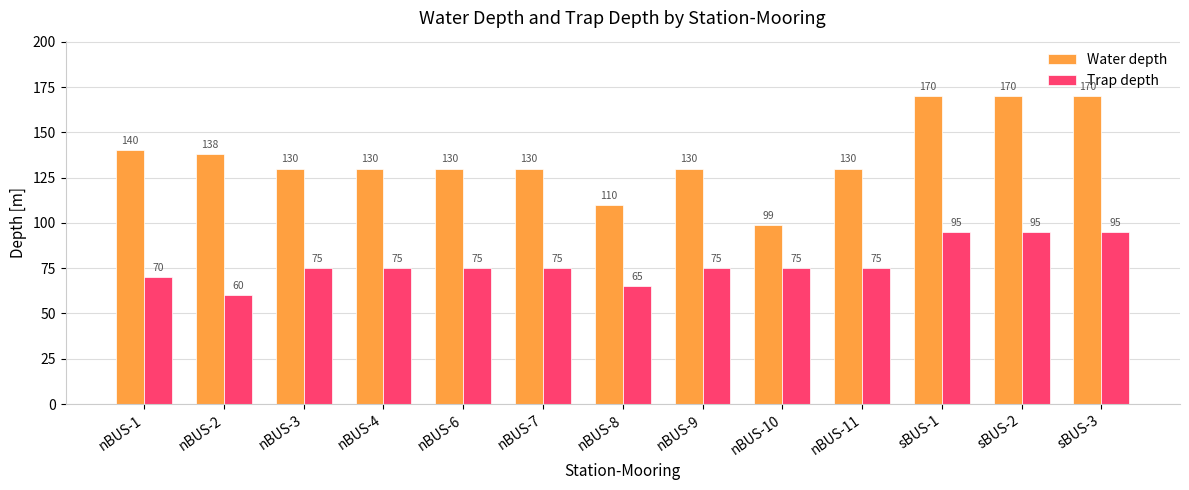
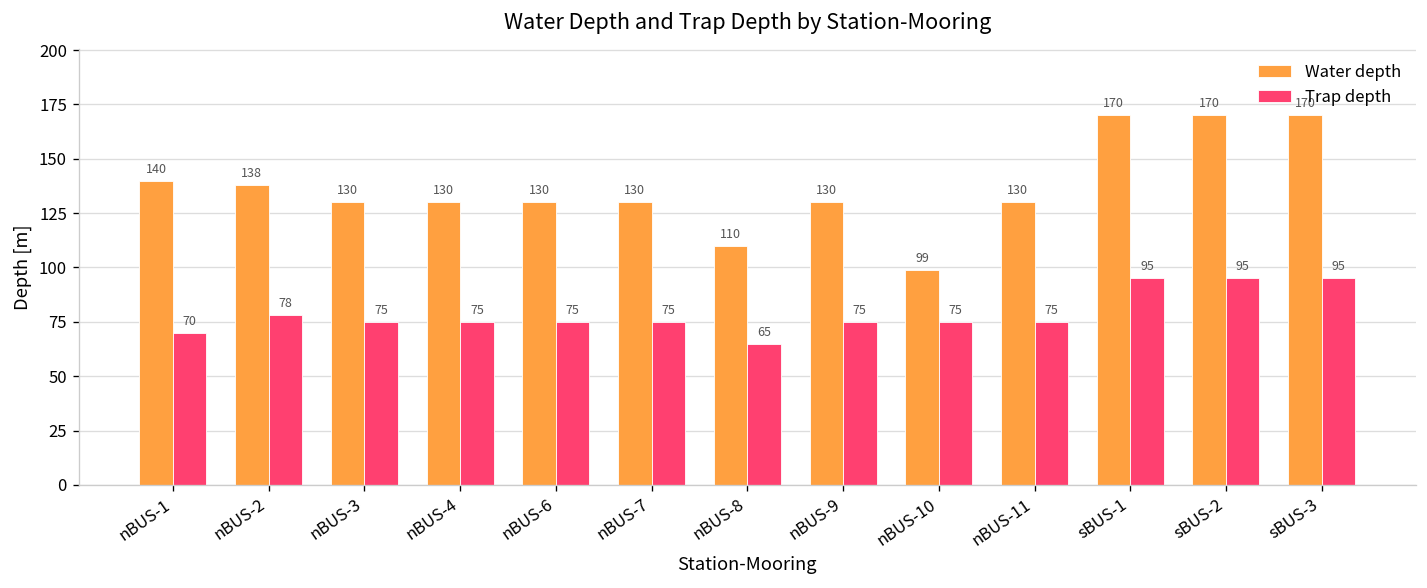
Trap depth, nBUS-2: 60 -> 78
